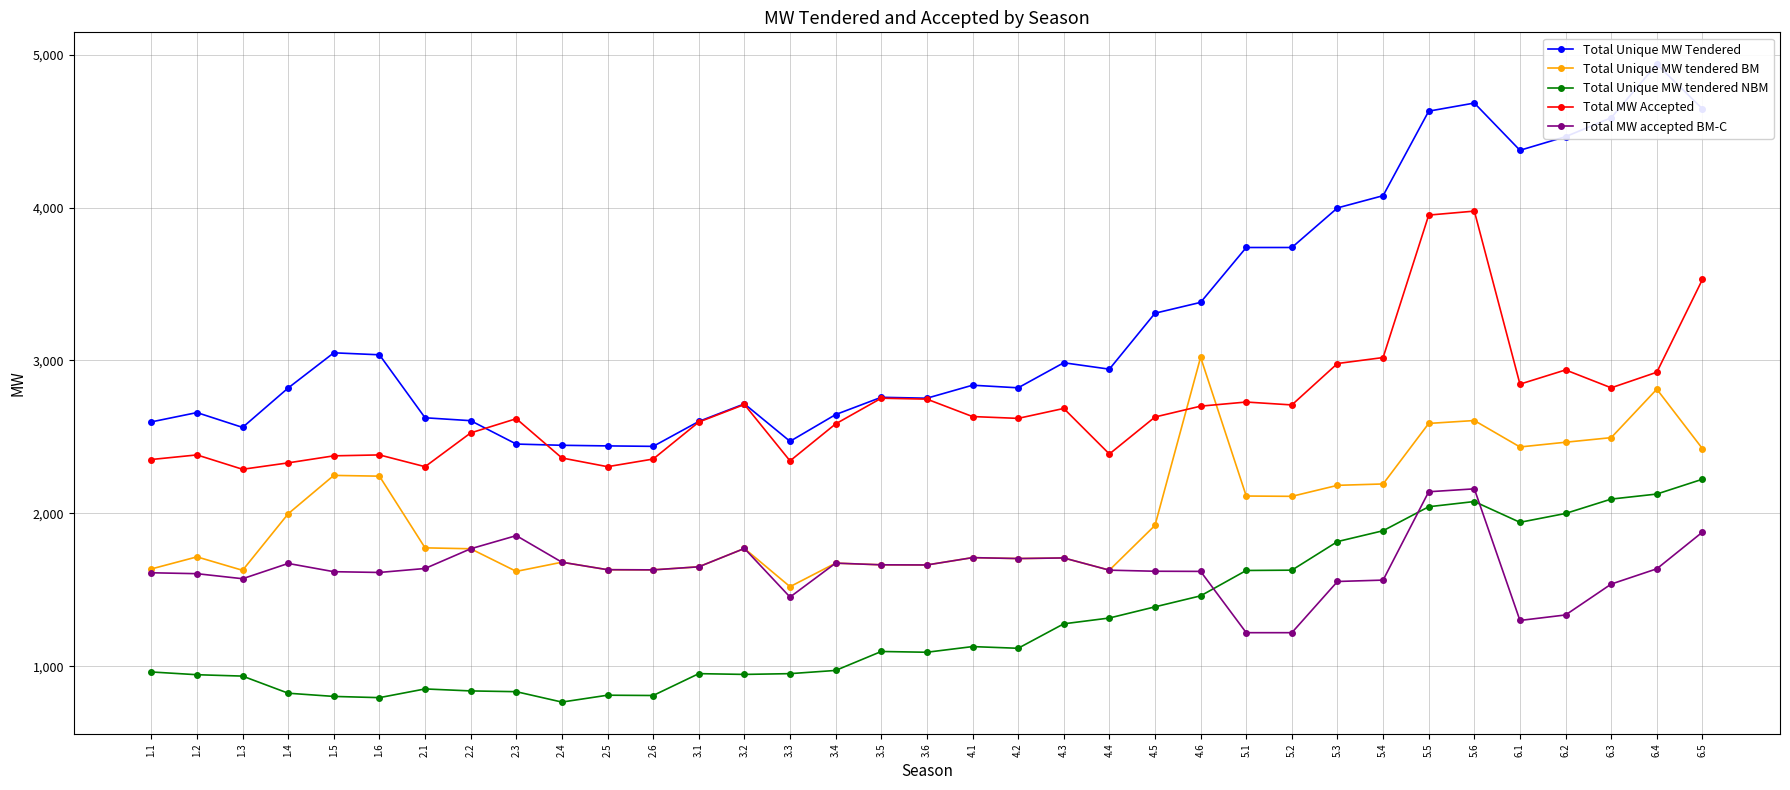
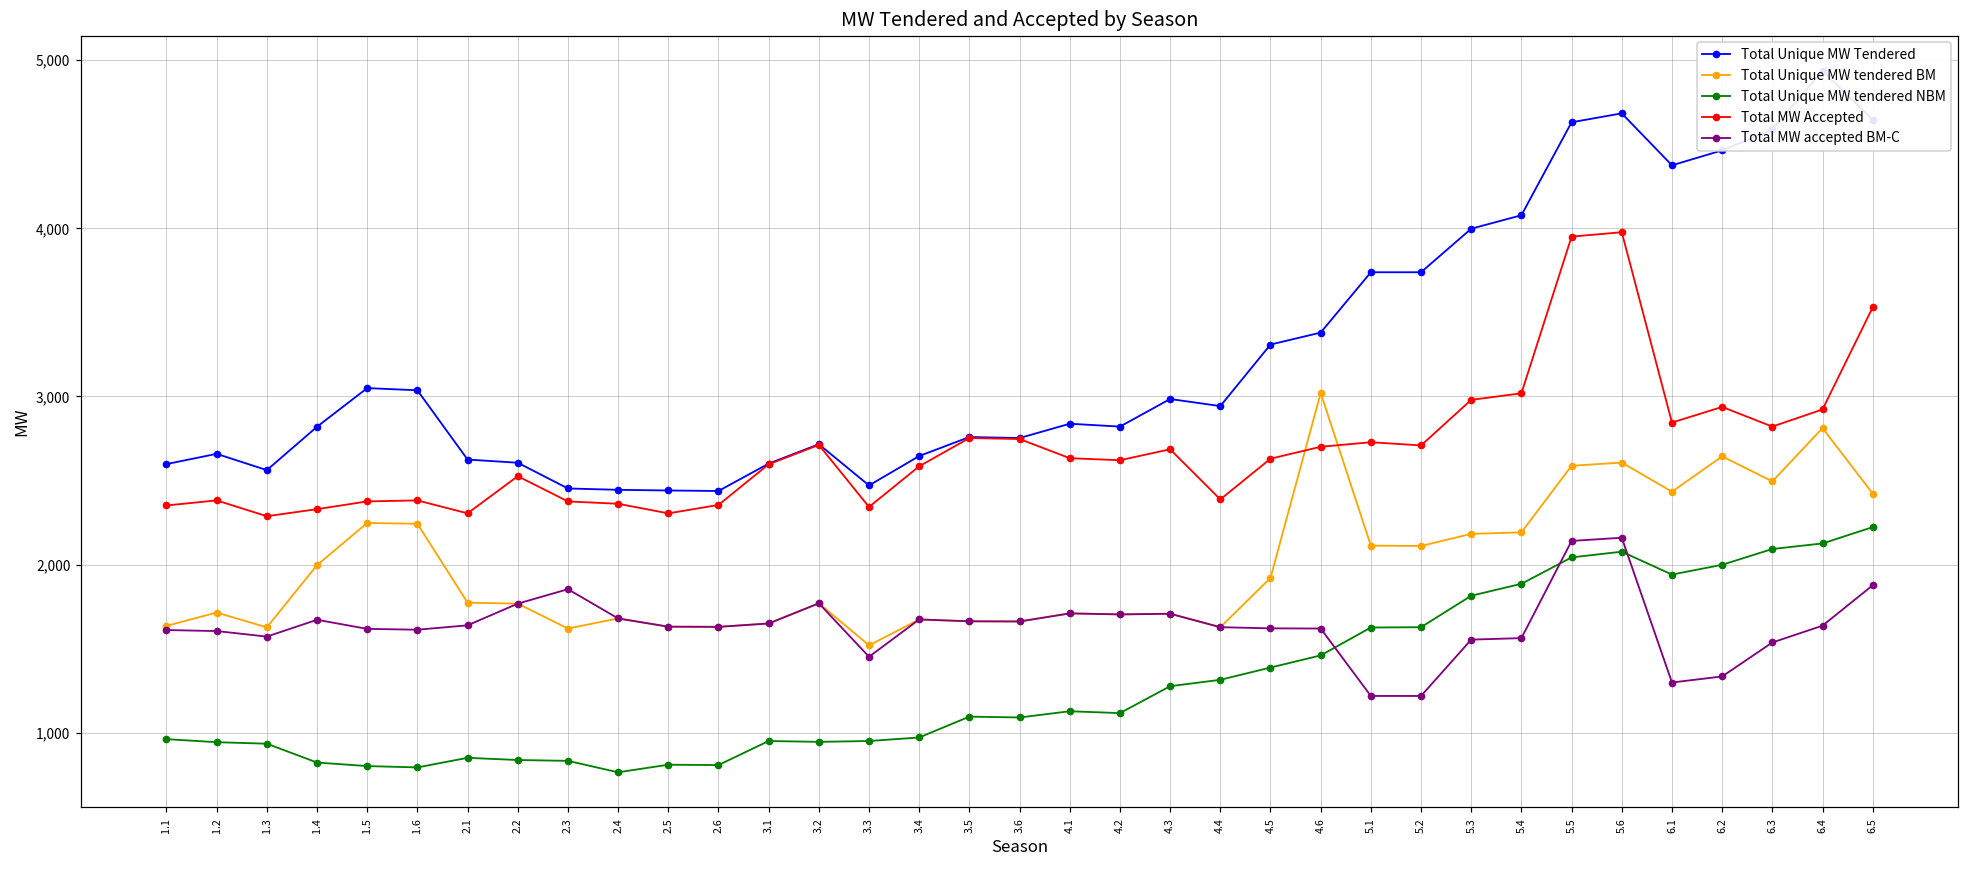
Total MW Accepted, 2.3: 2,620 -> 2,380
Total Unique MW tendered BM, 6.2: 2,470 -> 2,640
